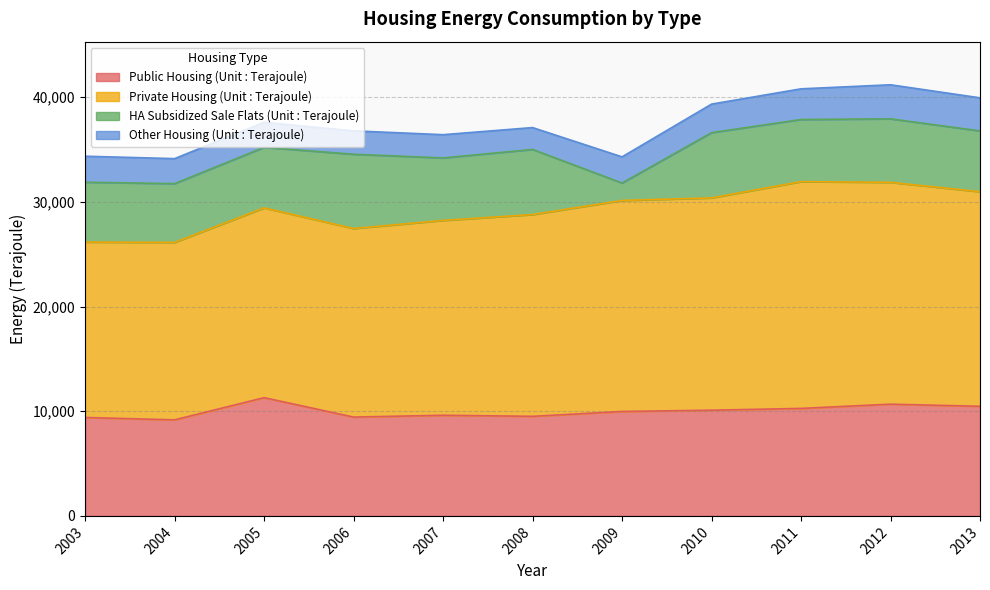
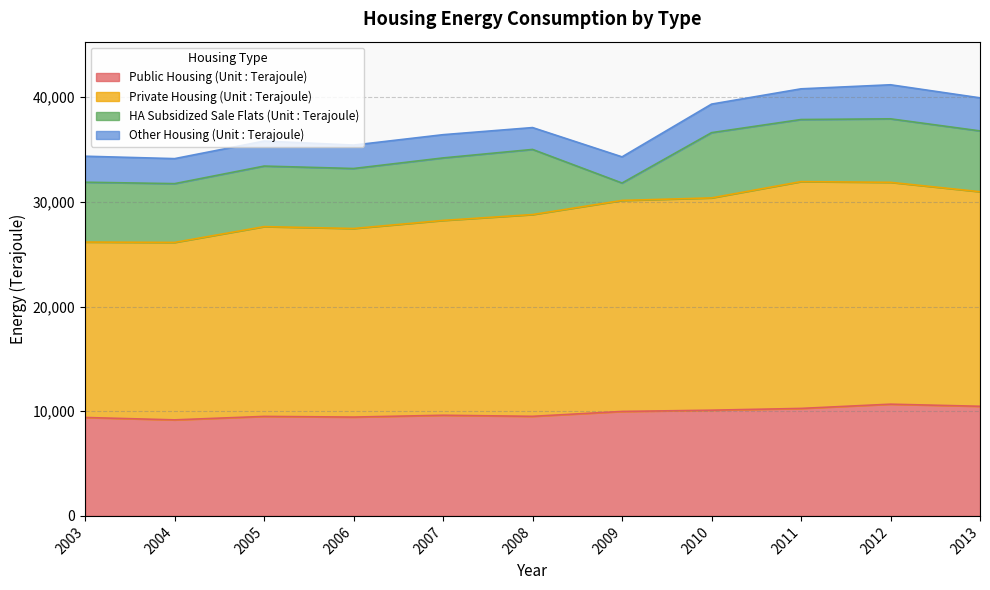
Public Housing (Unit : Terajoule), 2005: 11,300 -> 9,500
HA Subsidized Sale Flats (Unit : Terajoule), 2006: 7,100 -> 5,700
